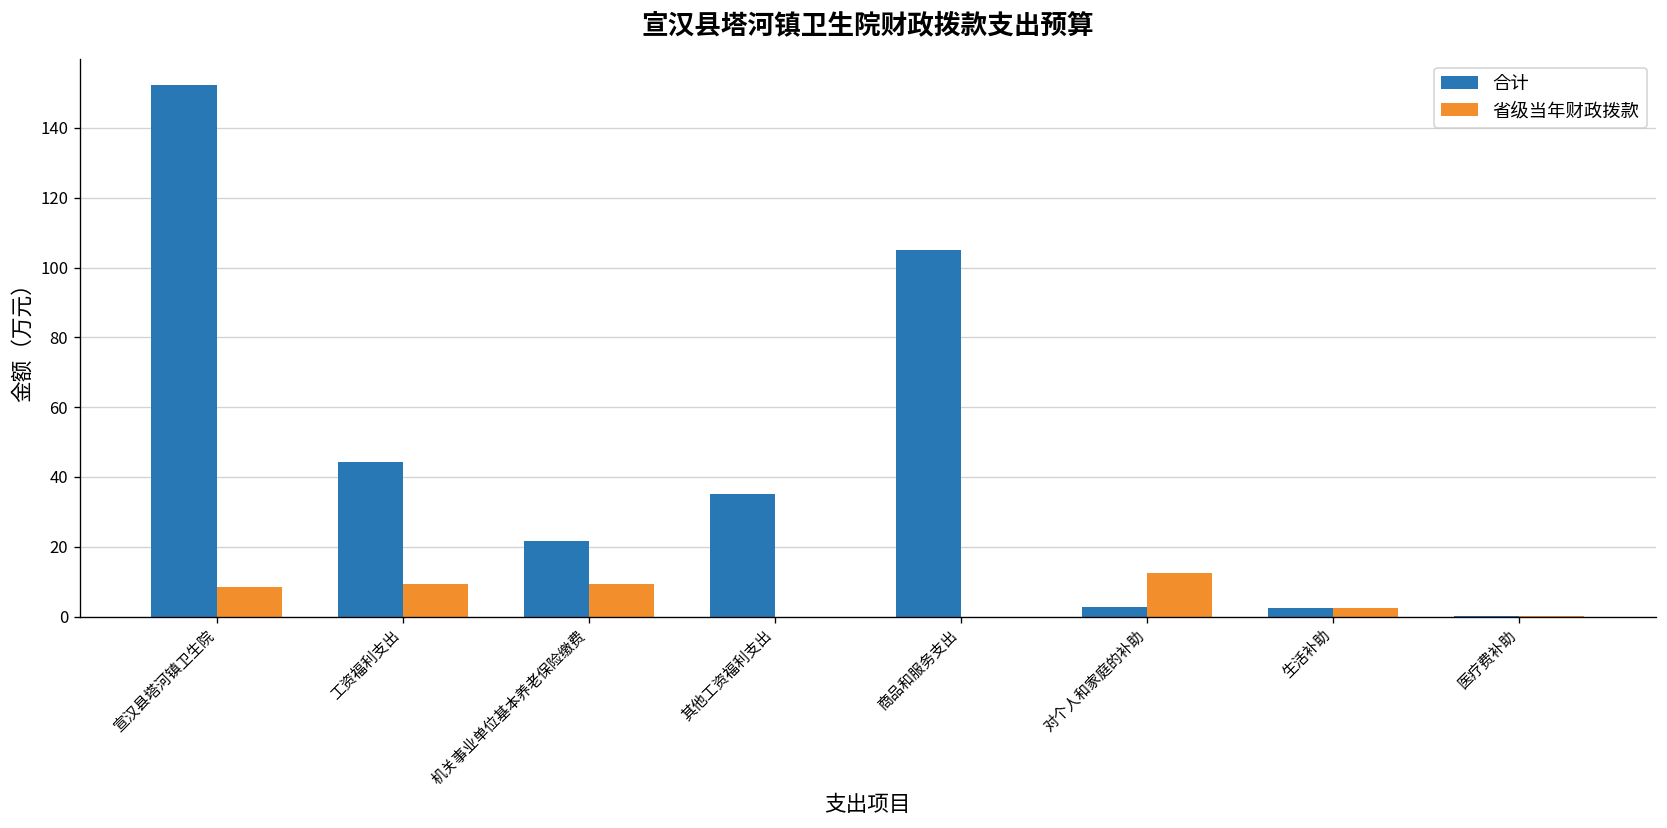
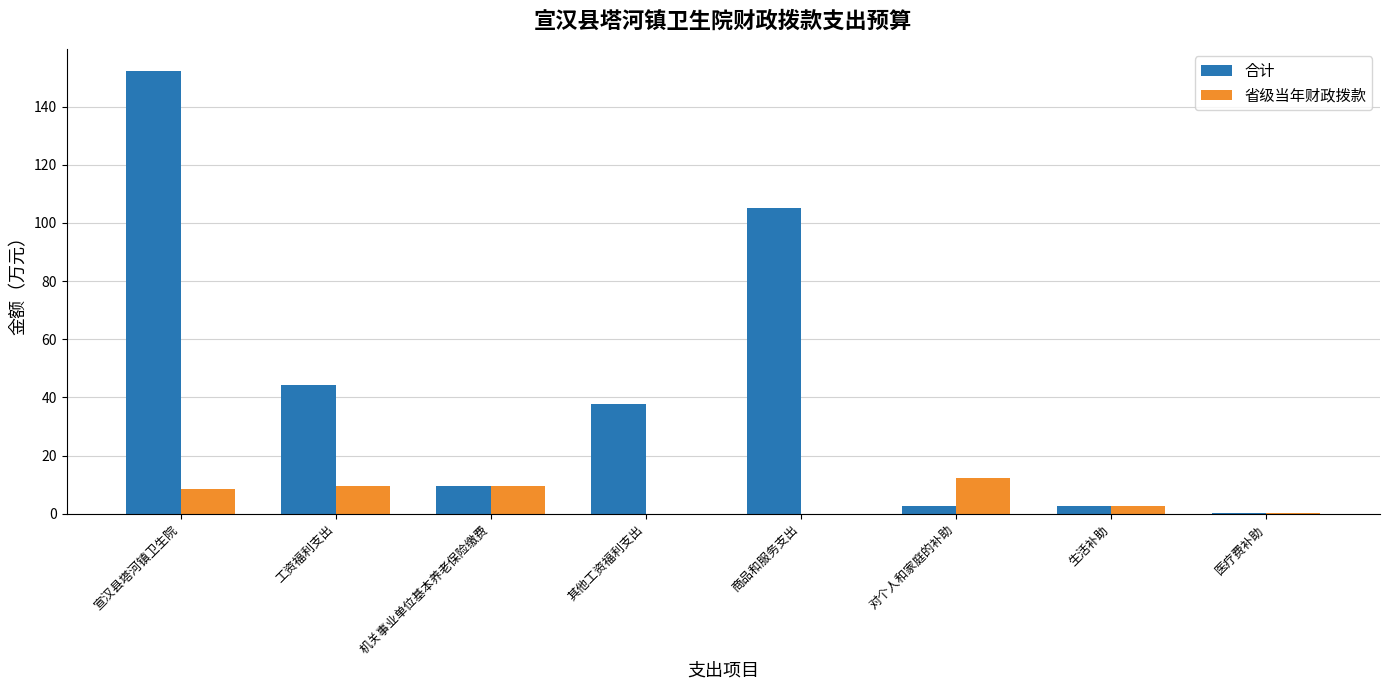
合计, 机关事业单位基本养老保险缴费: 22 -> 9
合计, 其他工资福利支出: 35 -> 38
